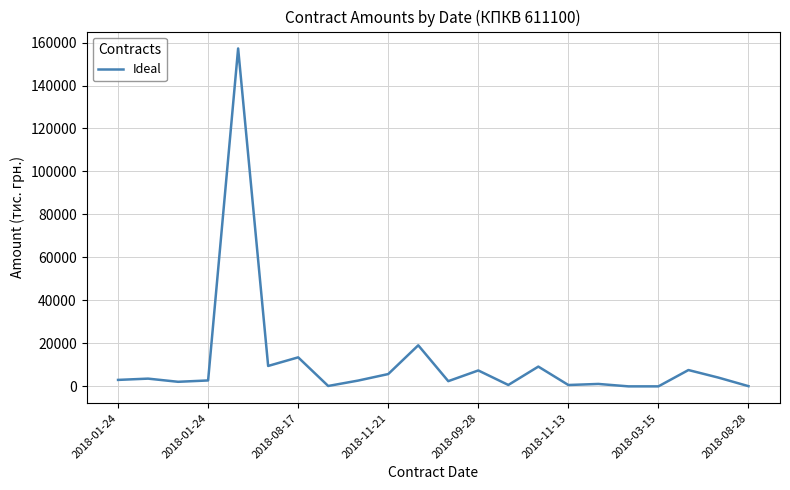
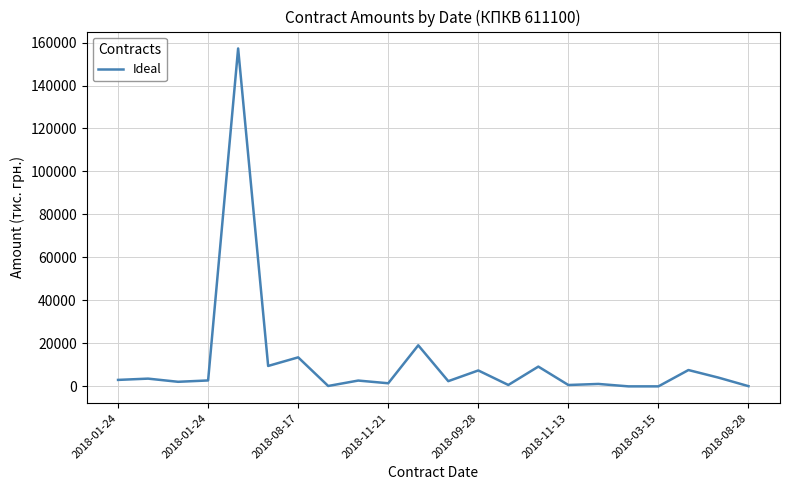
2018-11-21: 6000 -> 1000
